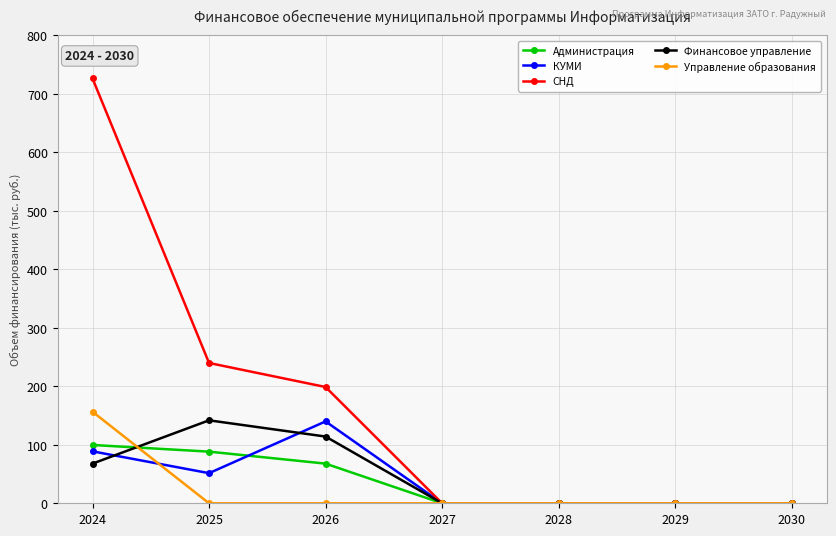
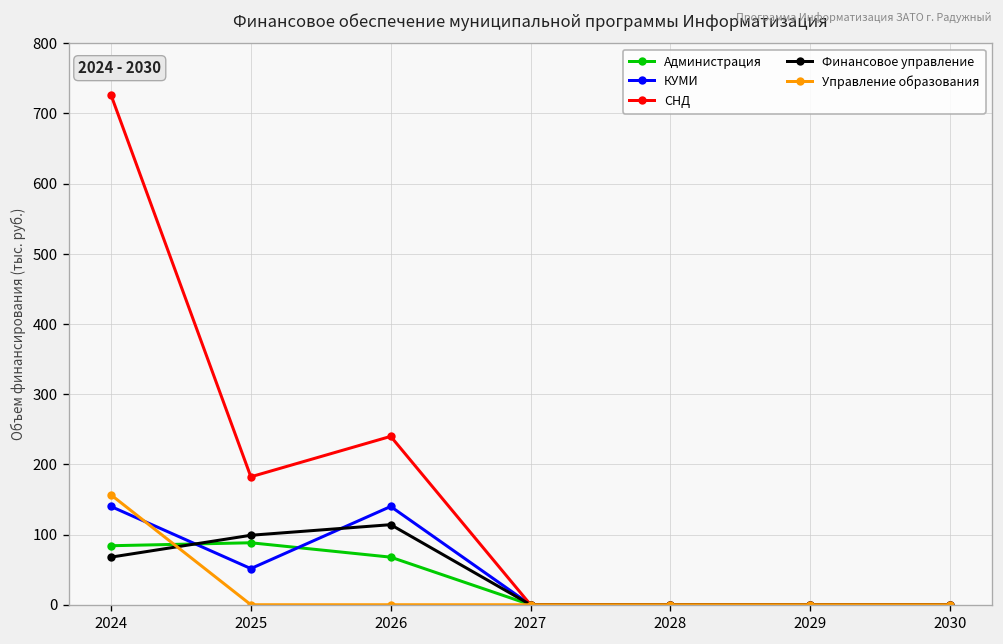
Администрация, 2024: 100 -> 80
КУМИ, 2024: 90 -> 140
СНД, 2025: 240 -> 180
Финансовое управление, 2025: 140 -> 100
СНД, 2026: 200 -> 240
